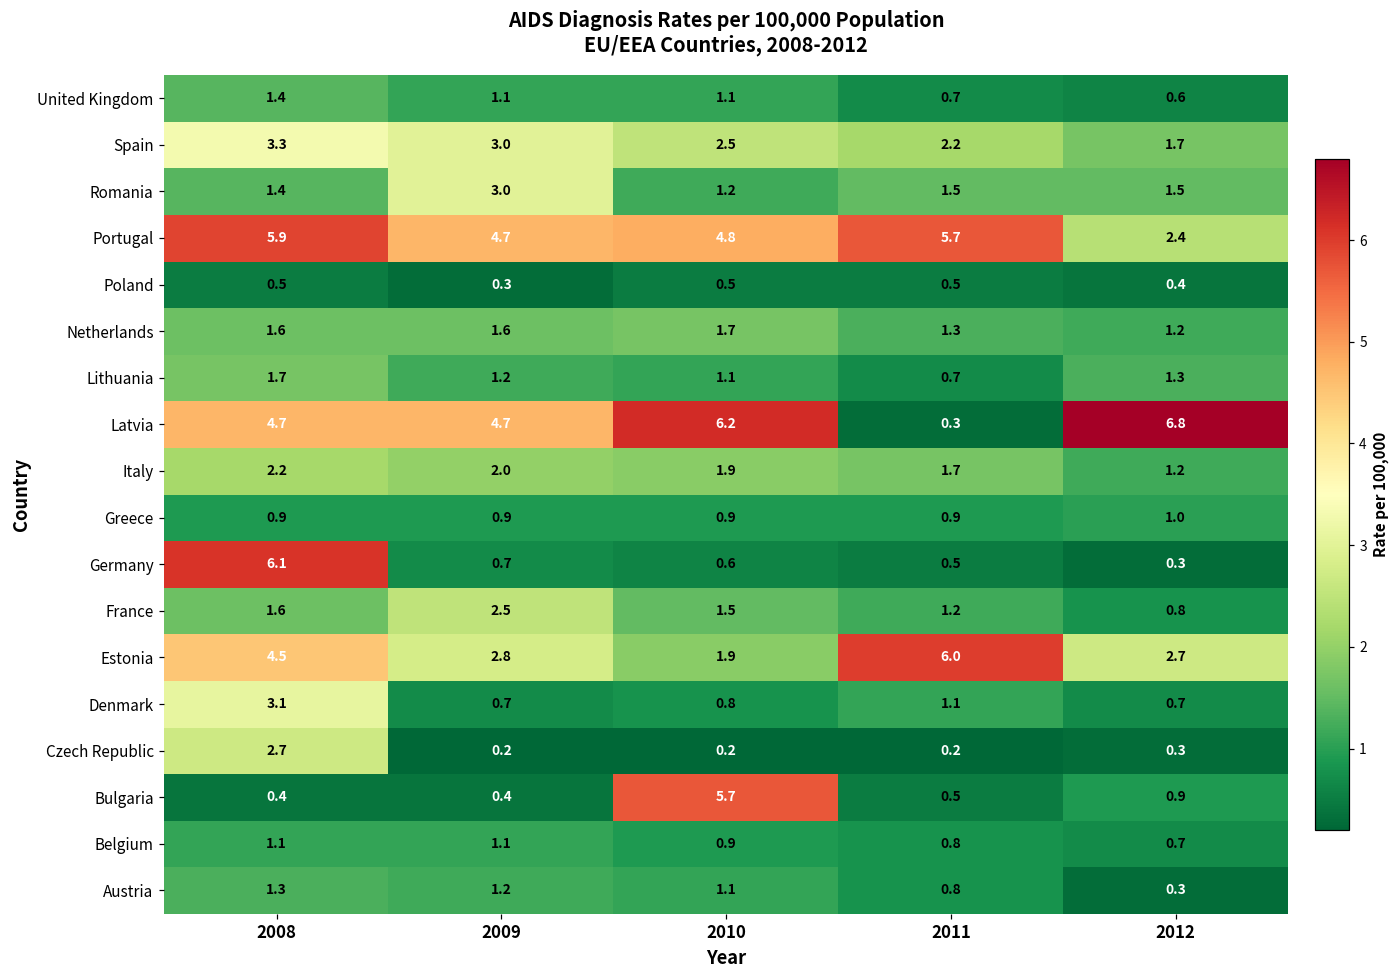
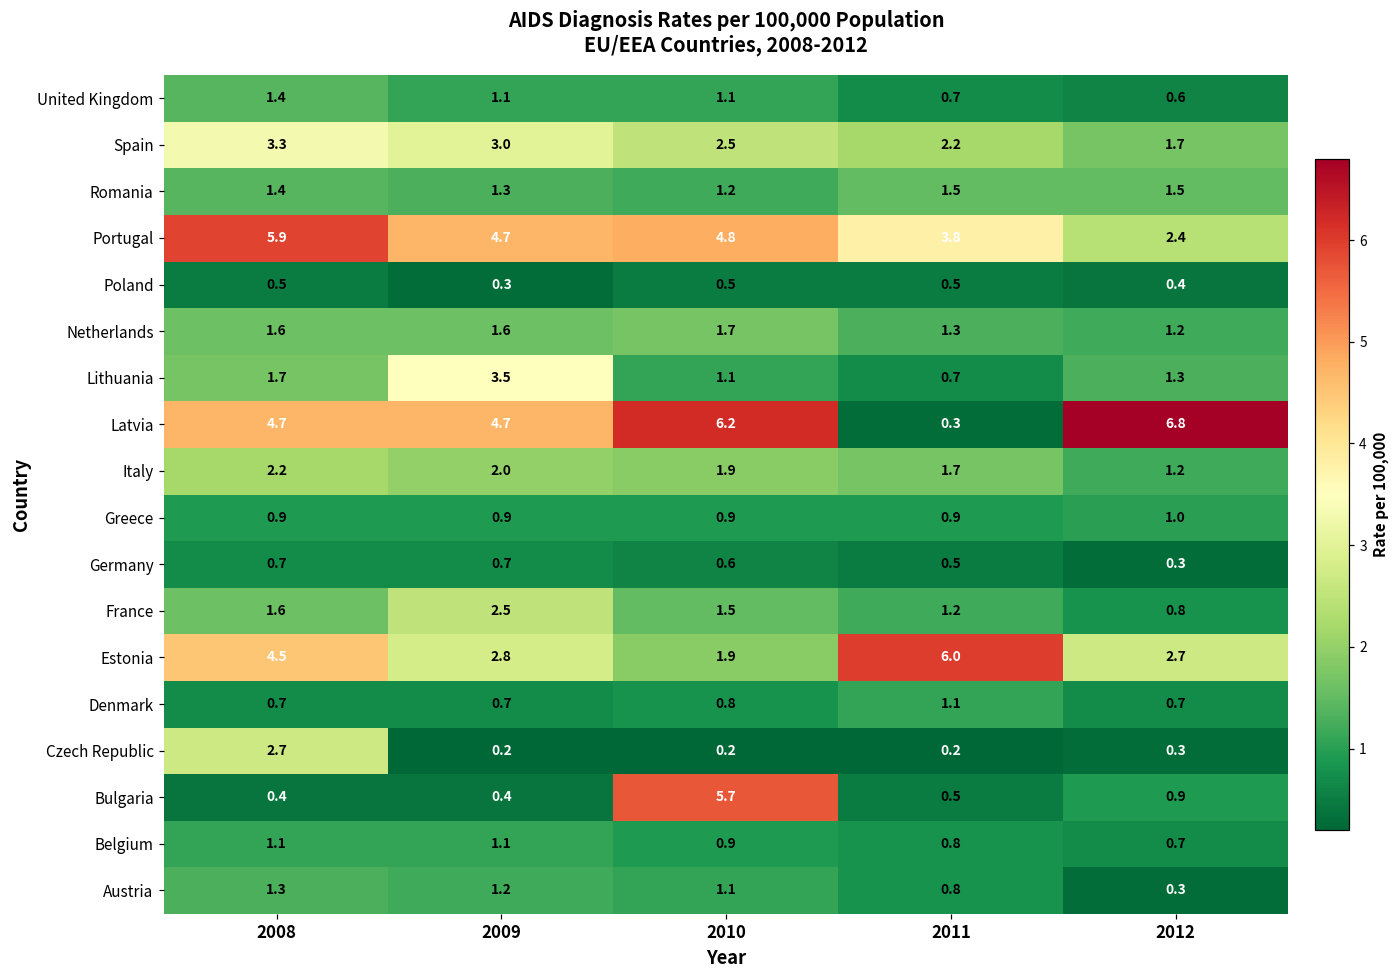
Romania, 2009: 3.0 -> 1.3
Portugal, 2011: 5.7 -> 3.8
Lithuania, 2009: 1.2 -> 3.5
Germany, 2008: 6.1 -> 0.7
Denmark, 2008: 3.1 -> 0.7
